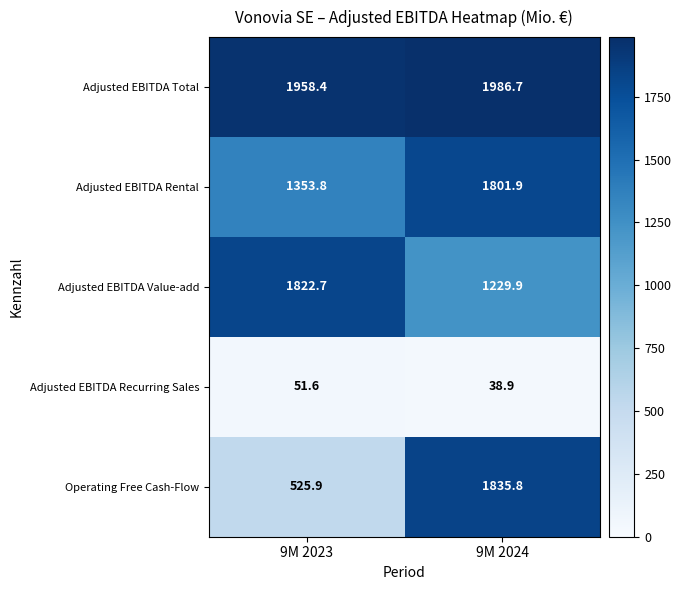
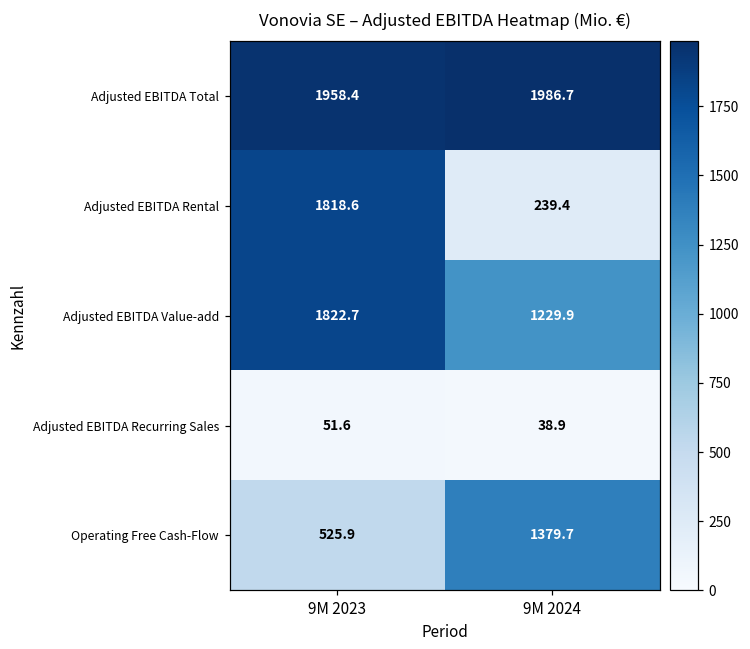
Adjusted EBITDA Rental, 9M 2023: 1353.8 -> 1818.6
Adjusted EBITDA Rental, 9M 2024: 1801.9 -> 239.4
Operating Free Cash-Flow, 9M 2024: 1835.8 -> 1379.7
